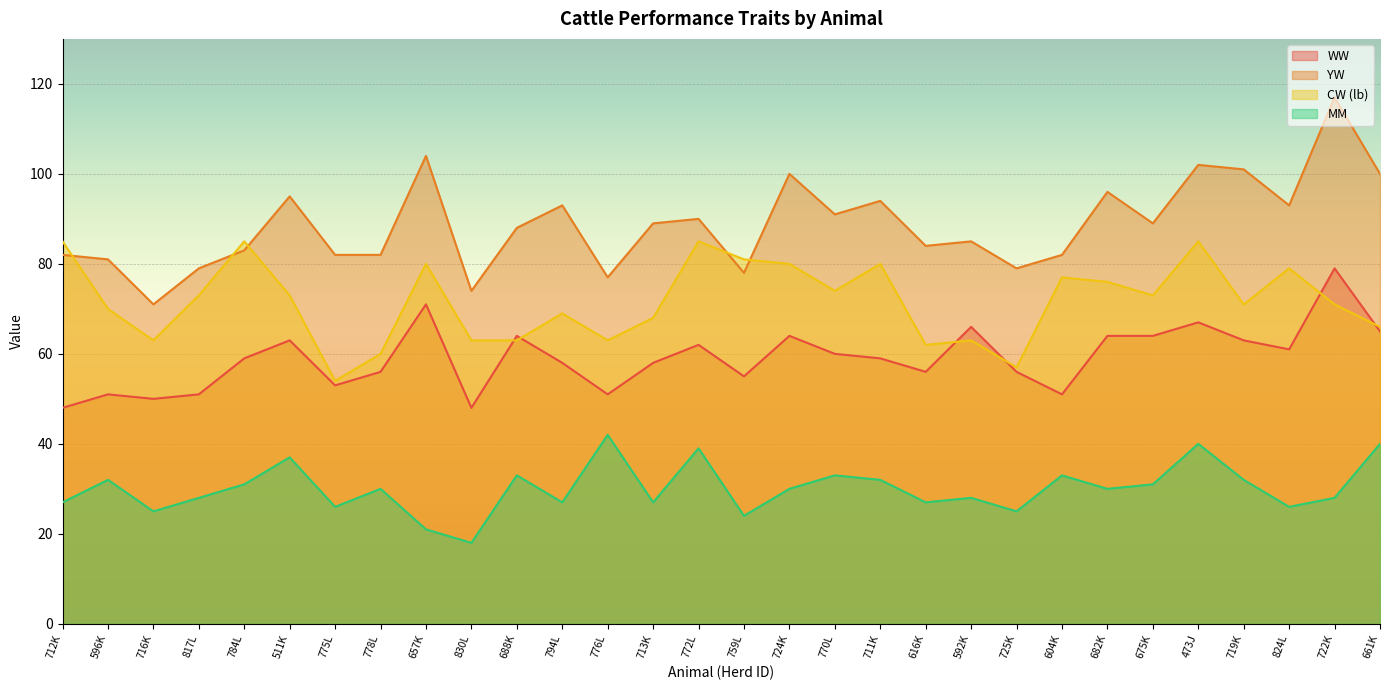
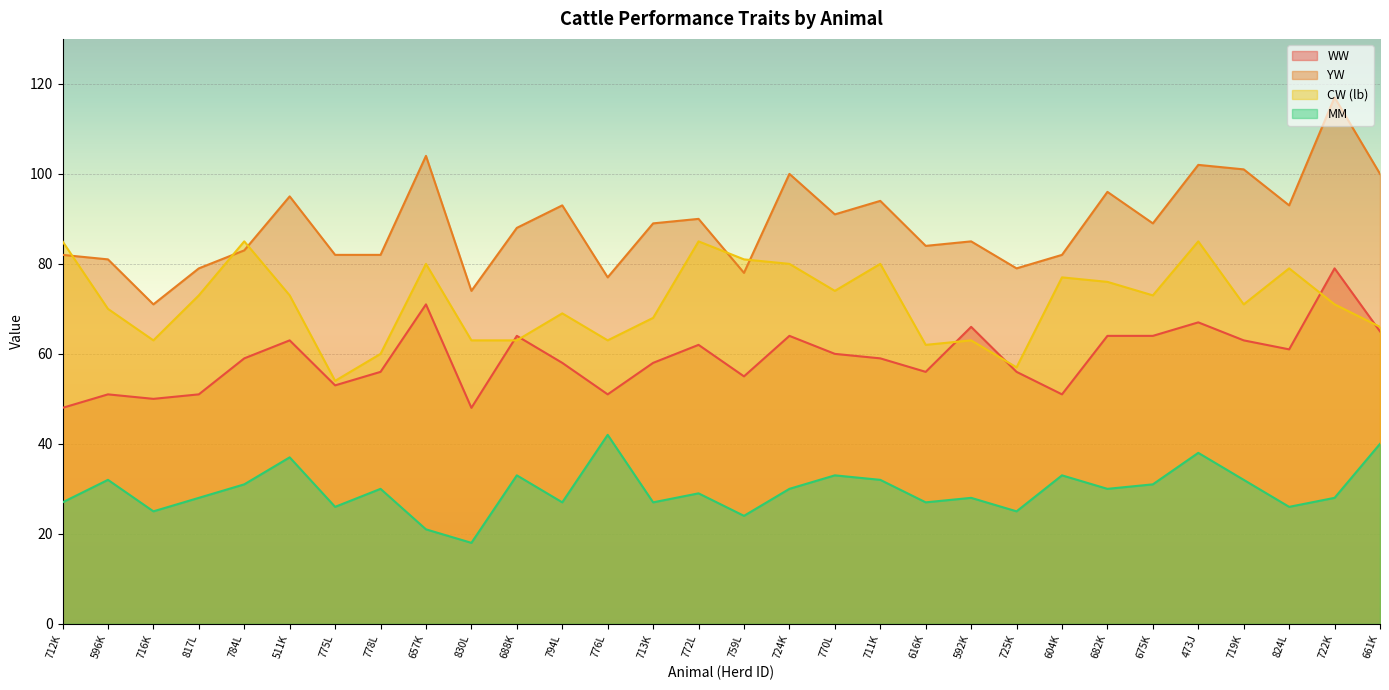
MM, 772L: 39 -> 29
MM, 473J: 40 -> 38
